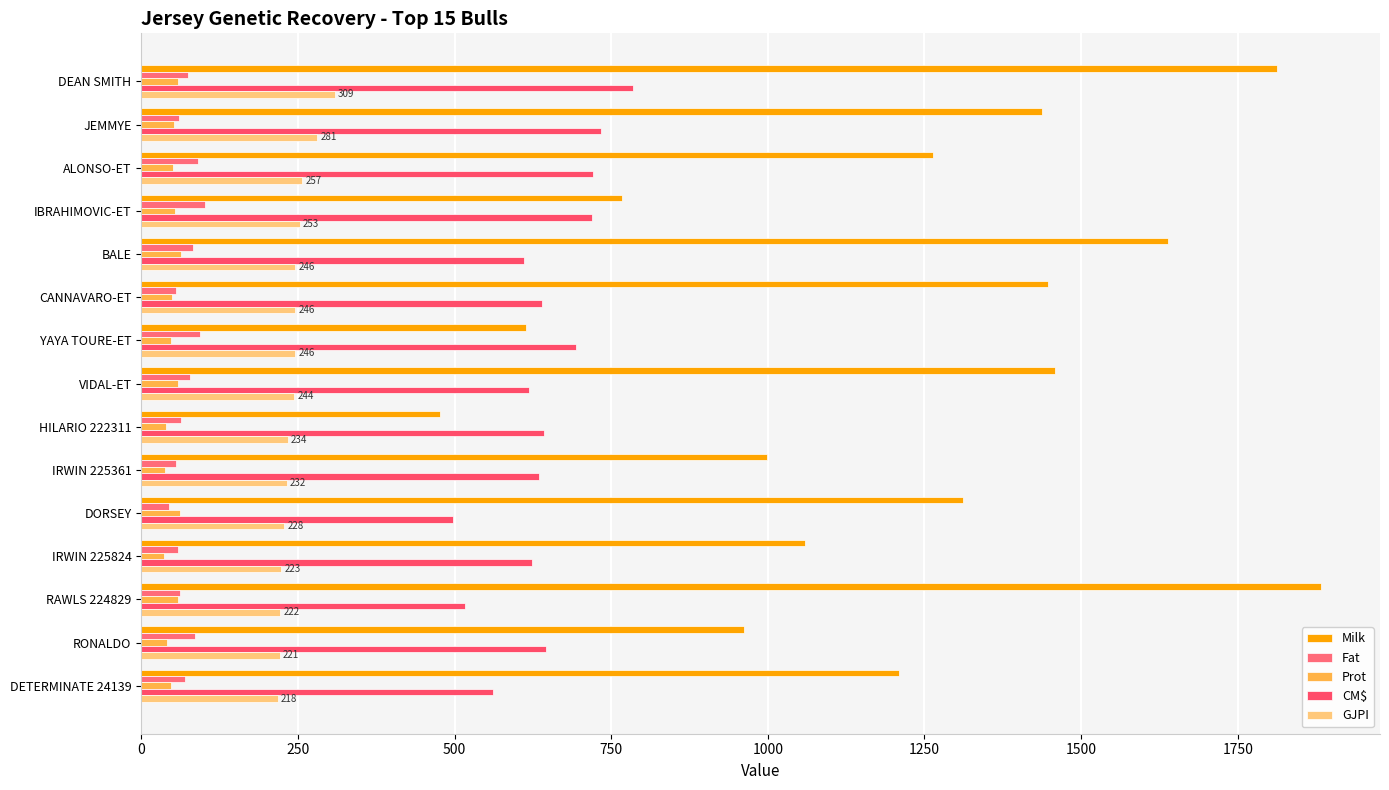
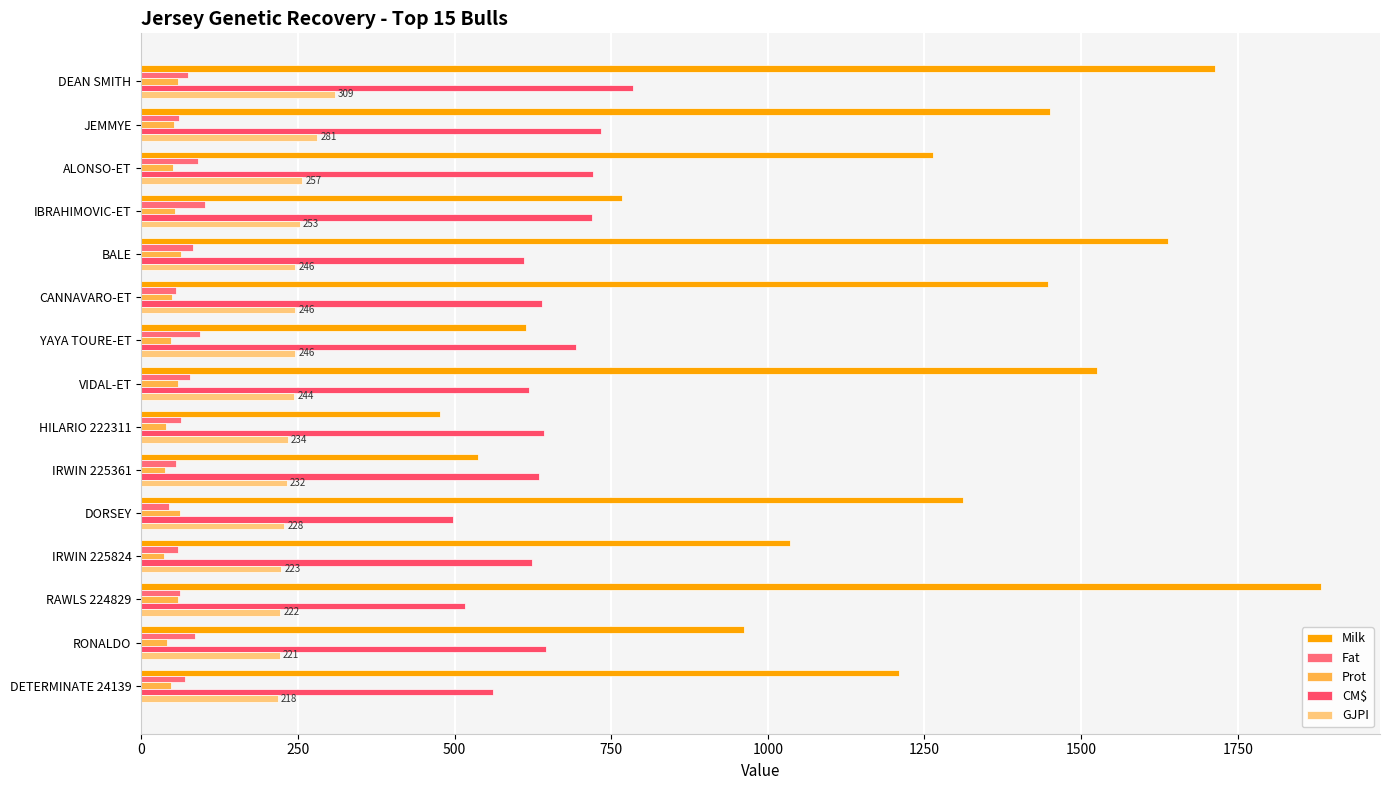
Milk, DEAN SMITH: 1810 -> 1710
Milk, JEMMYE: 1440 -> 1450
Milk, VIDAL-ET: 1460 -> 1530
Milk, IRWIN 225361: 1000 -> 540
Milk, IRWIN 225824: 1060 -> 1040
